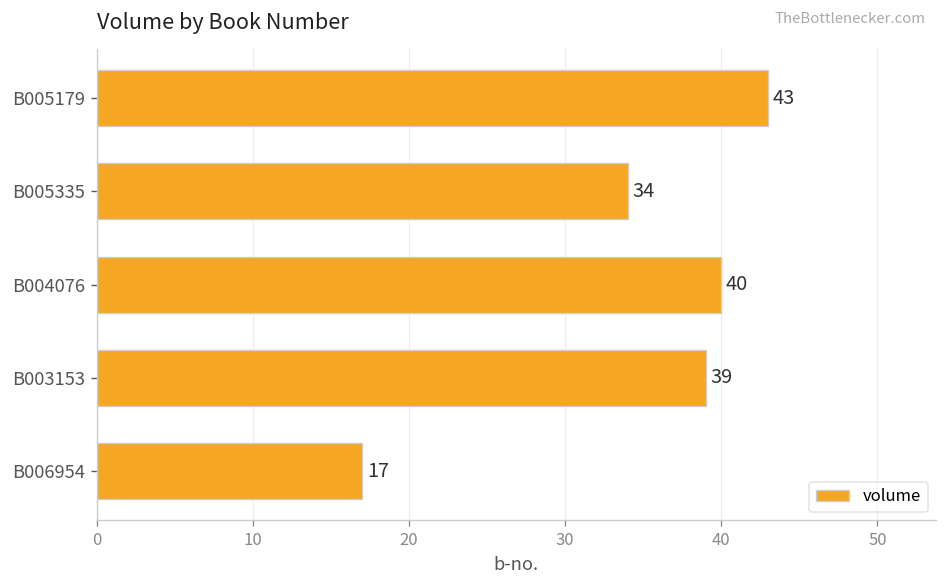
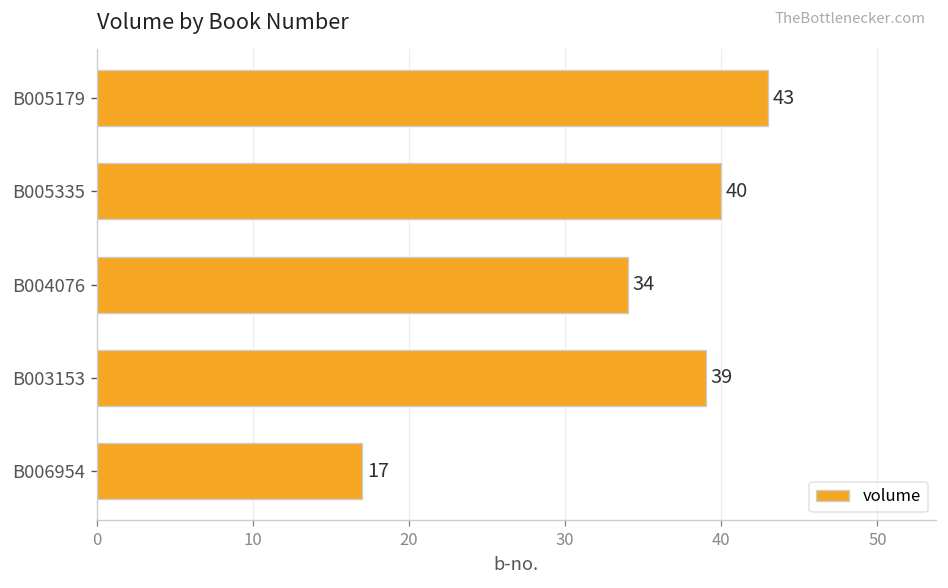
B005335: 34 -> 40
B004076: 40 -> 34
